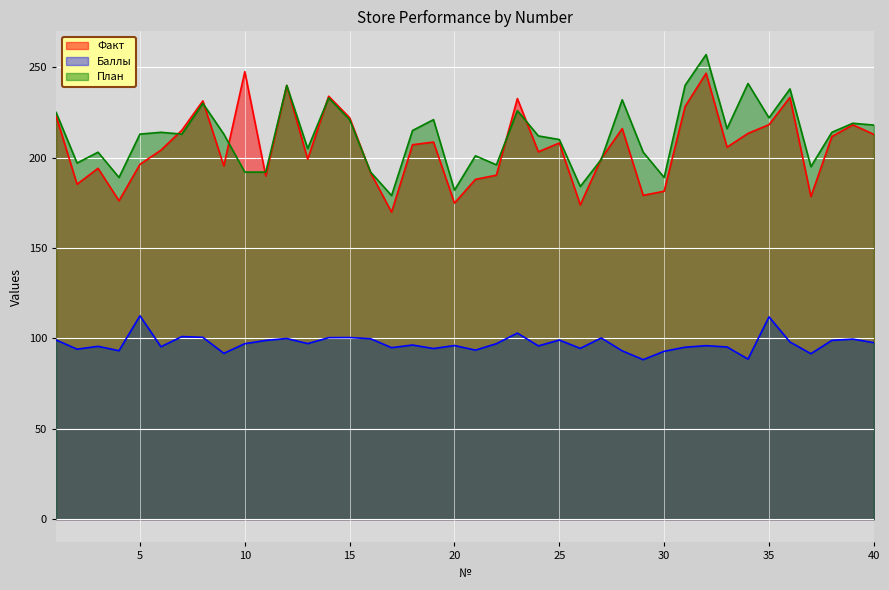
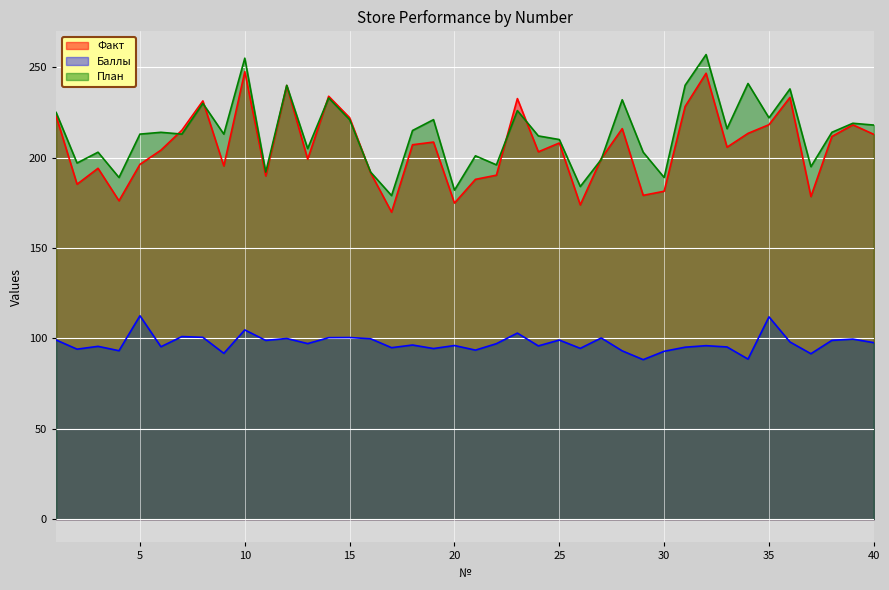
Баллы, 10: 97 -> 105
План, 10: 192 -> 255
